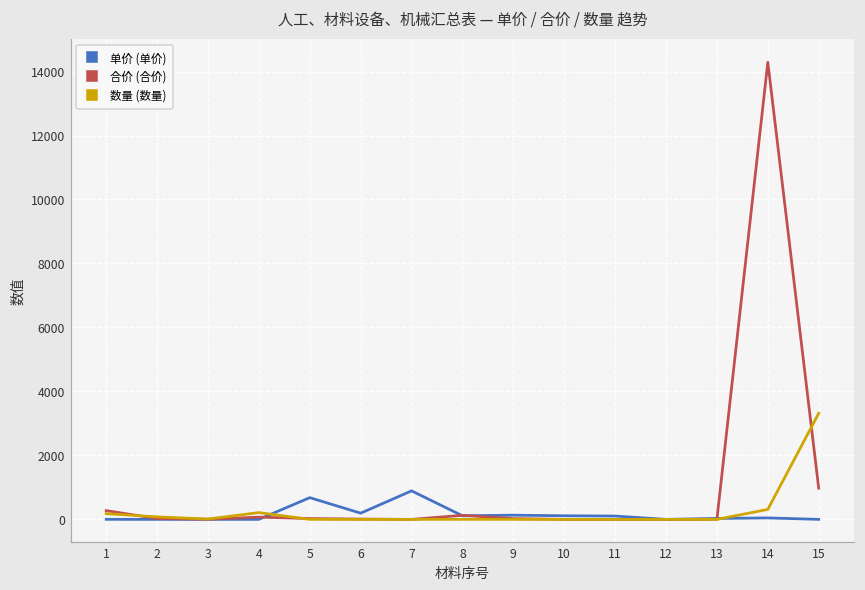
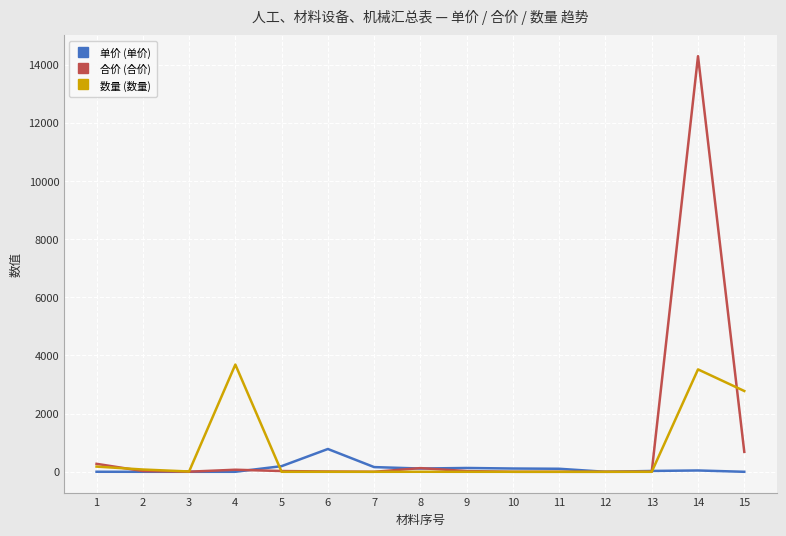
数量 (数量), 4: 200 -> 3700
单价 (单价), 5: 700 -> 200
单价 (单价), 6: 200 -> 800
单价 (单价), 7: 900 -> 200
数量 (数量), 14: 300 -> 3500
合价 (合价), 15: 1000 -> 700
数量 (数量), 15: 3300 -> 2800
